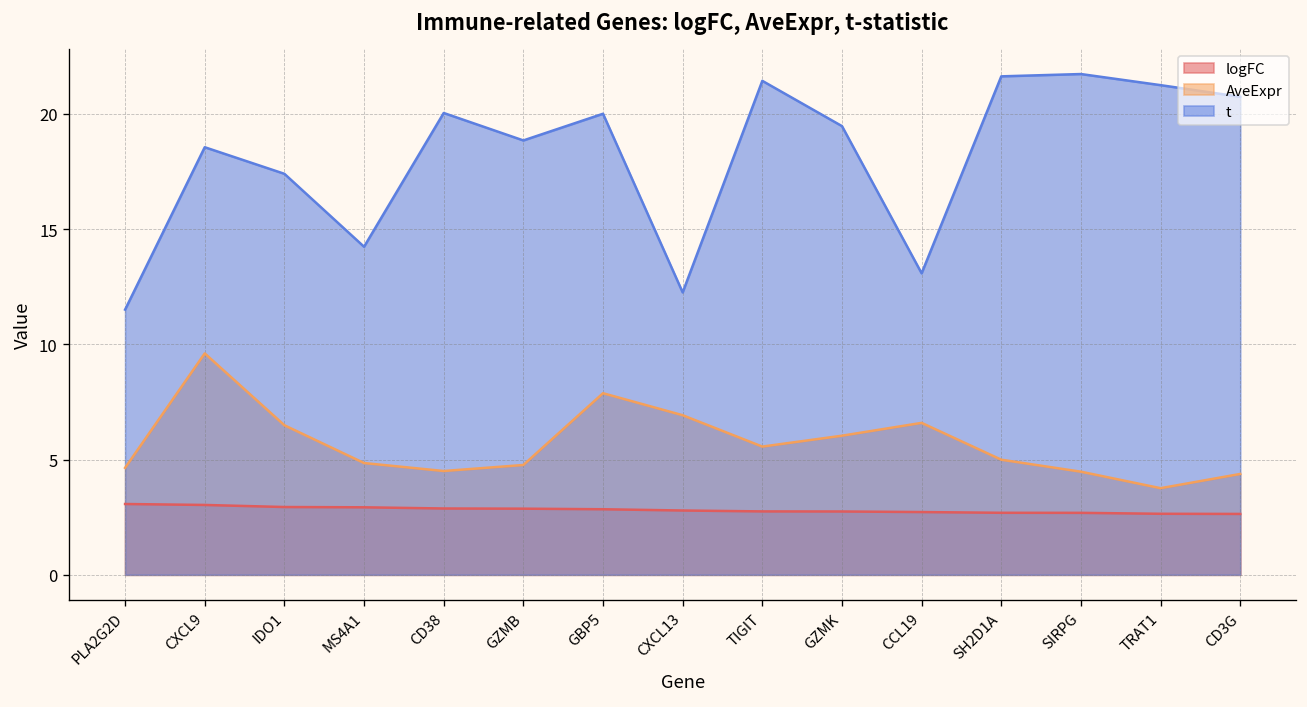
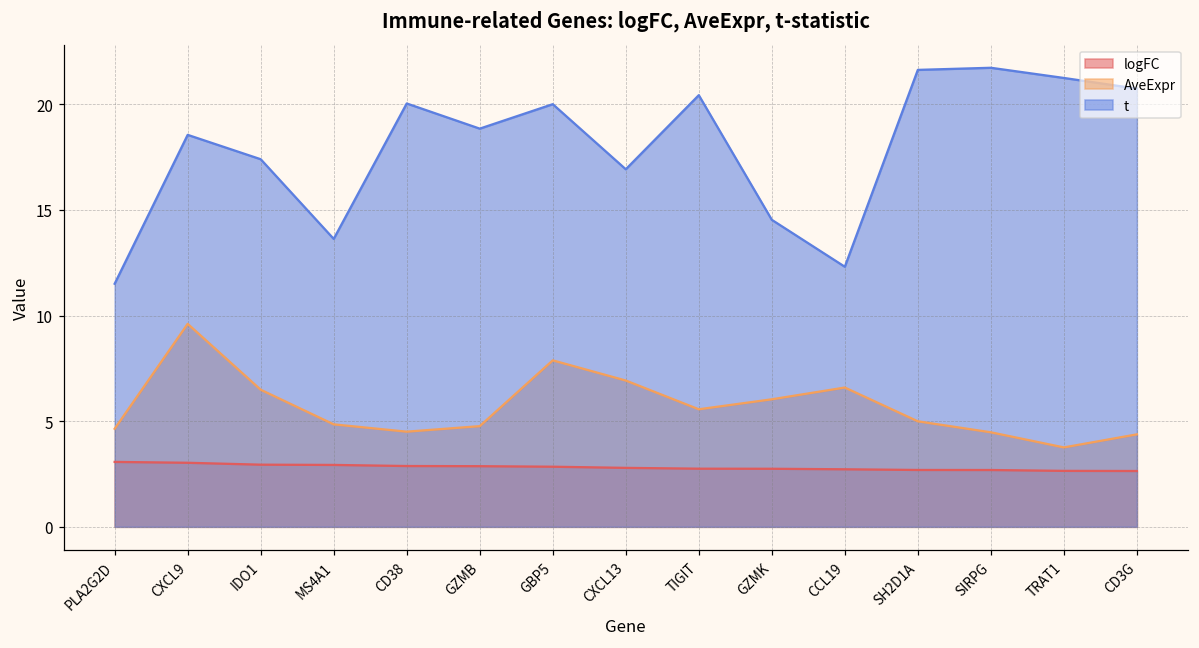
t, MS4A1: 14.2 -> 13.6
t, CXCL13: 12.3 -> 16.9
t, TIGIT: 21.4 -> 20.4
t, GZMK: 19.5 -> 14.5
t, CCL19: 13.1 -> 12.3
